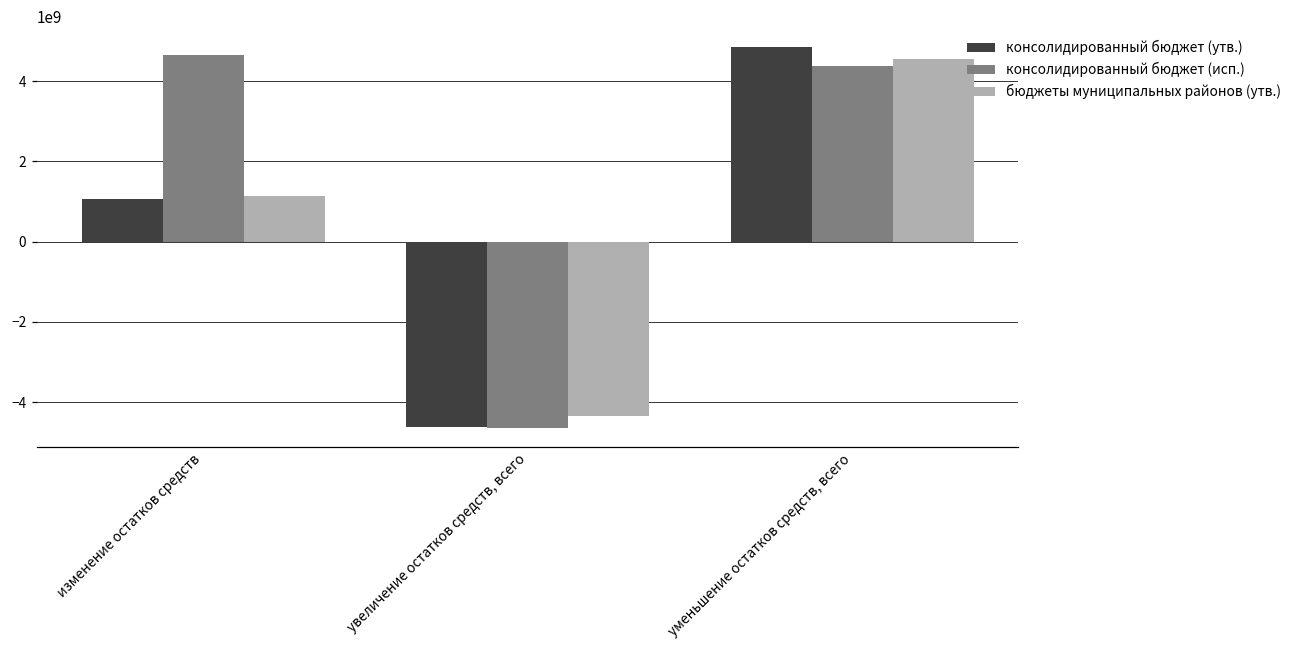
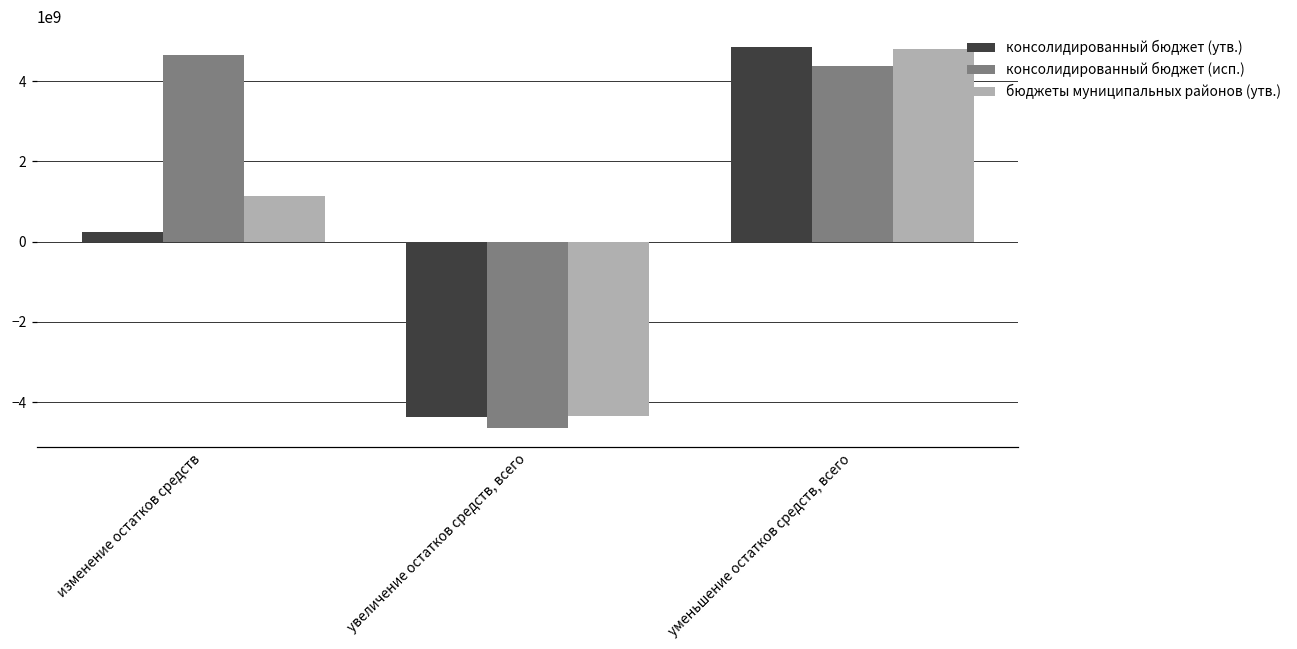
консолидированный бюджет (утв.), изменение остатков средств: 1100000000 -> 200000000
консолидированный бюджет (утв.), увеличение остатков средств, всего: -4600000000 -> -4400000000
бюджеты муниципальных районов (утв.), уменьшение остатков средств, всего: 4600000000 -> 4800000000
